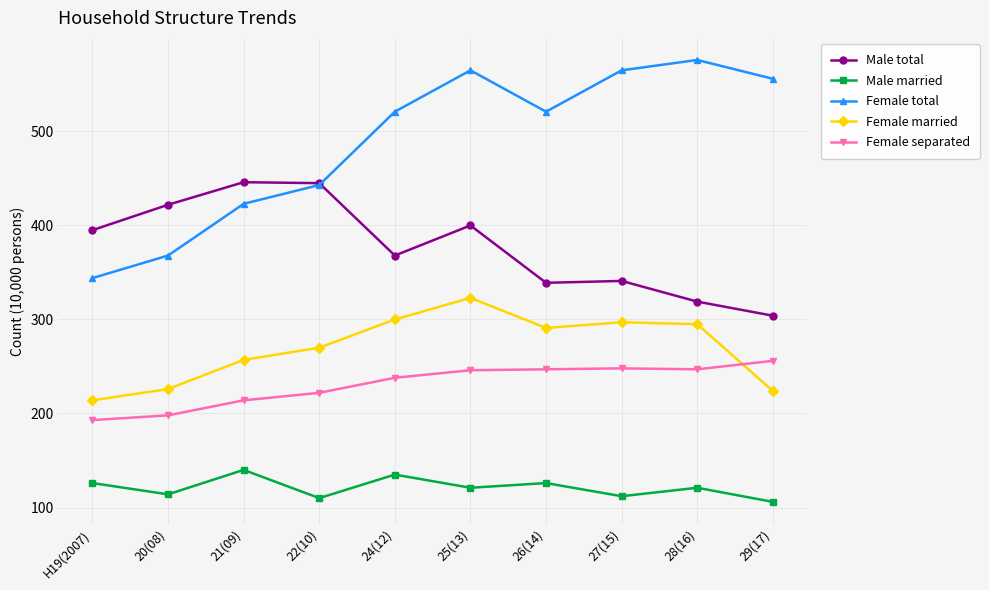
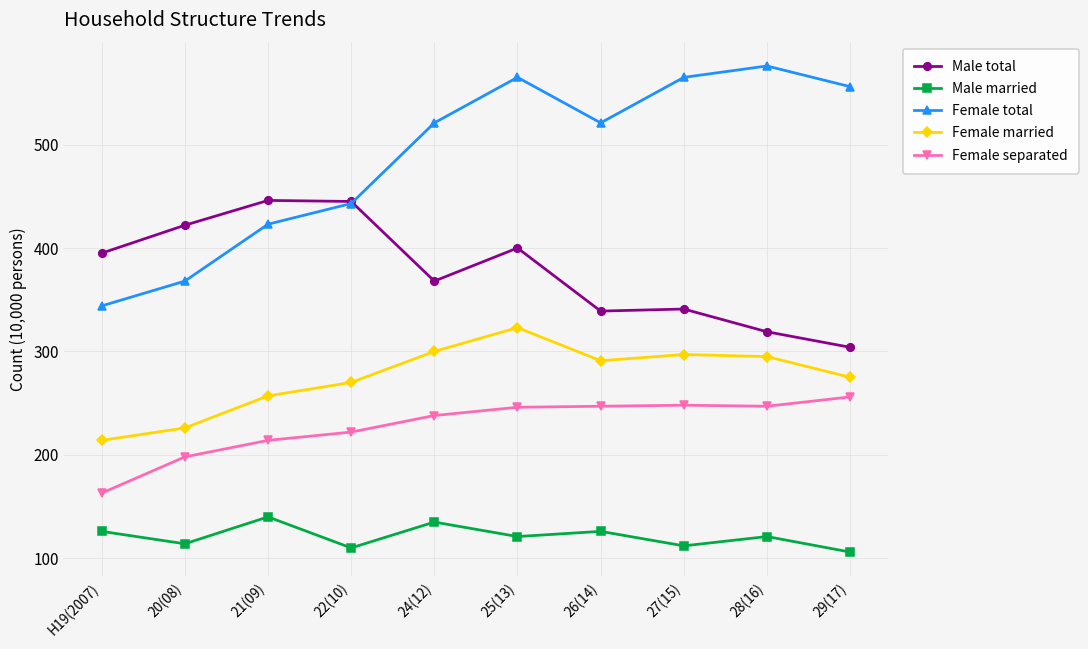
Female separated, H19(2007): 190 -> 160
Female married, 29(17): 220 -> 280
